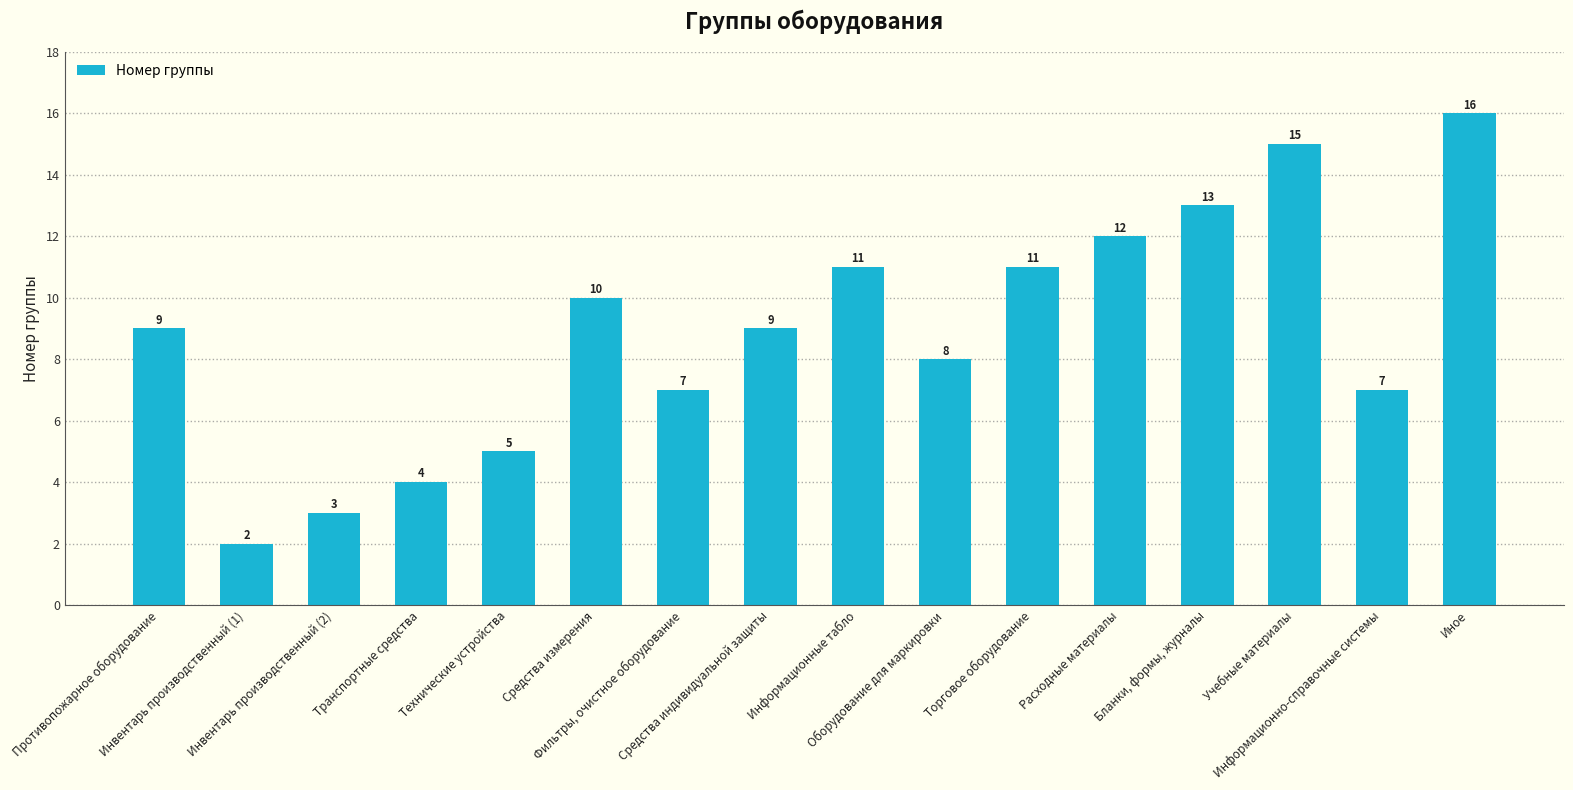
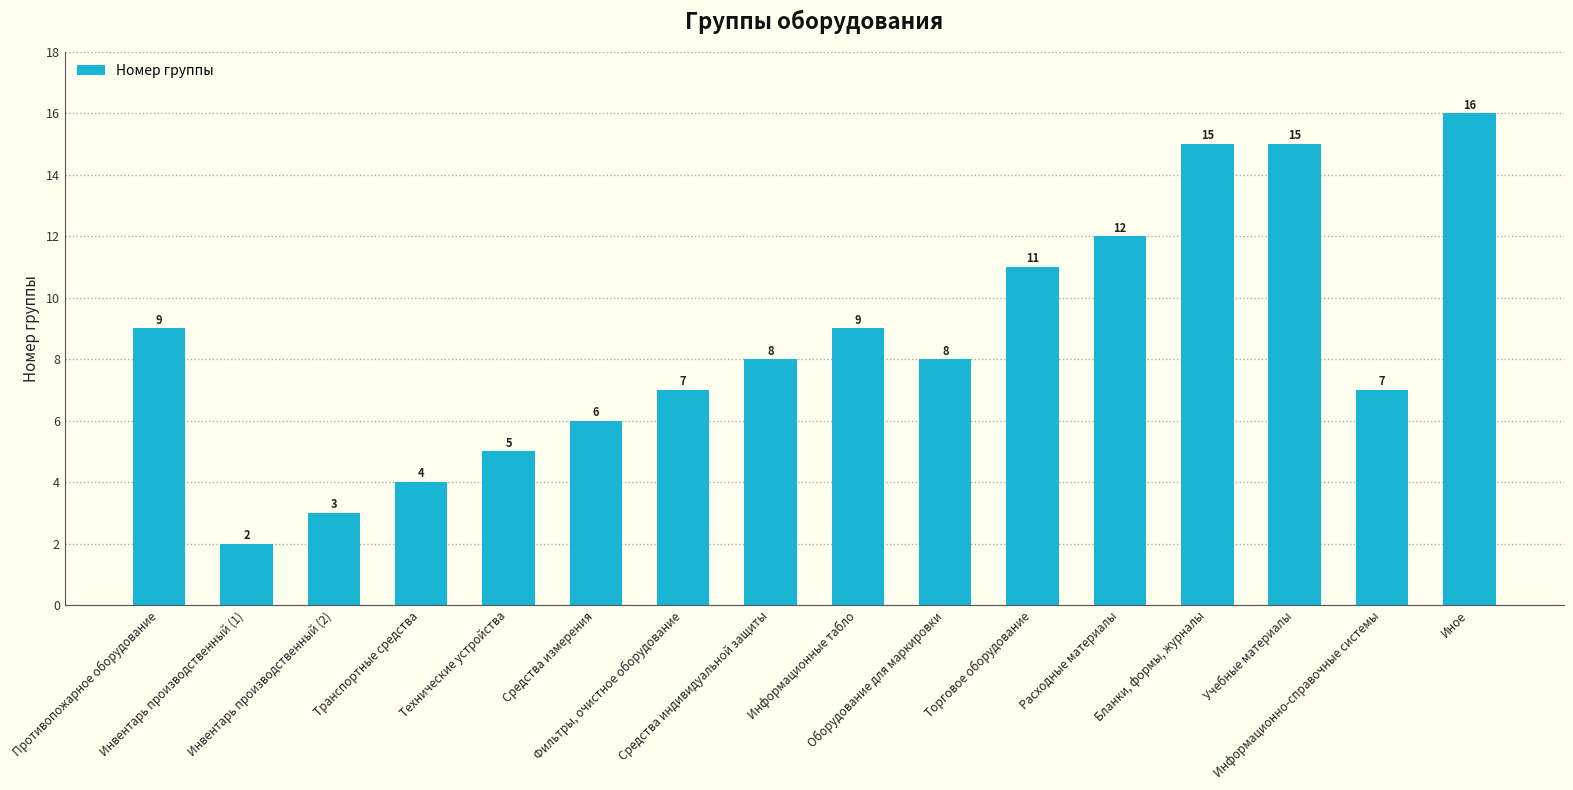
Средства измерения: 10 -> 6
Средства индивидуальной защиты: 9 -> 8
Информационные табло: 11 -> 9
Бланки, формы, журналы: 13 -> 15
